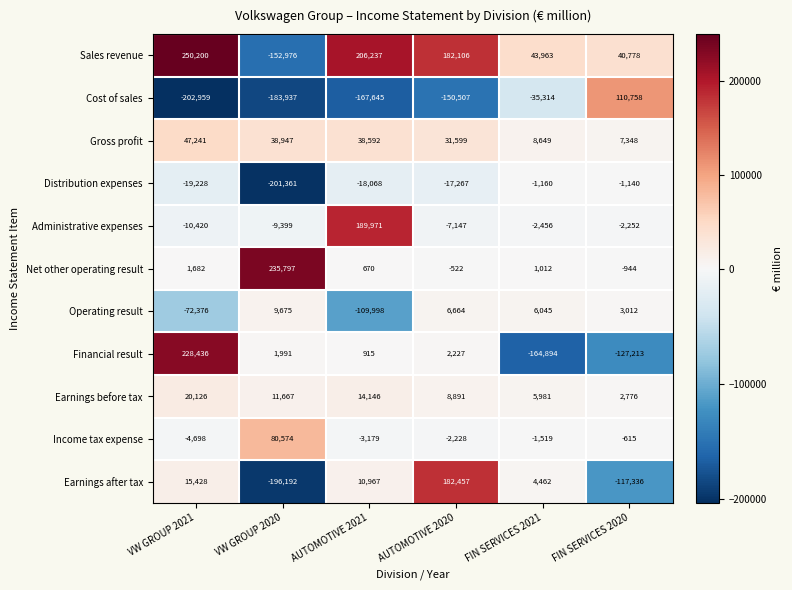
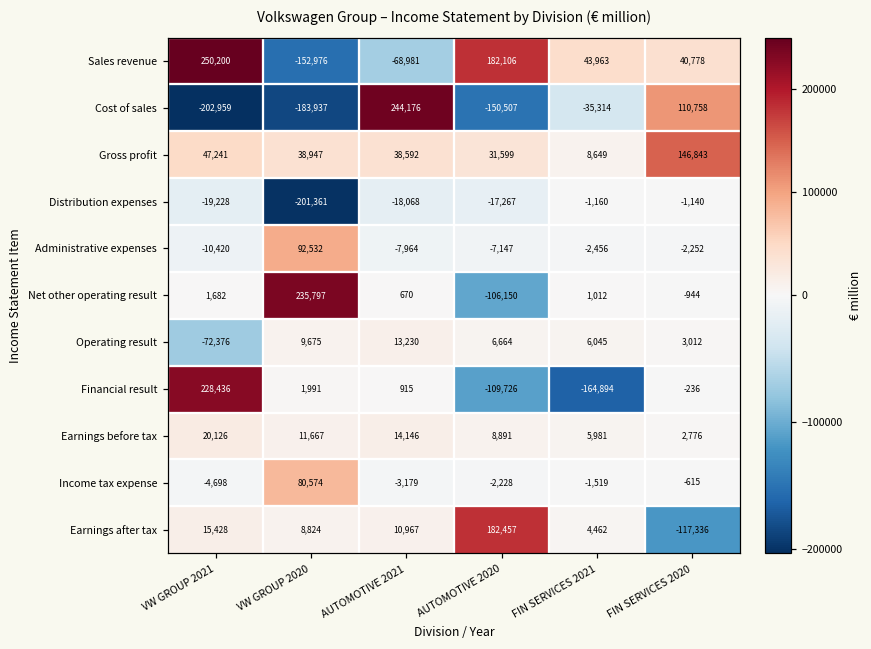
Sales revenue, AUTOMOTIVE 2021: 206,237 -> -68,981
Cost of sales, AUTOMOTIVE 2021: -167,645 -> 244,176
Gross profit, FIN SERVICES 2020: 7,348 -> 146,843
Administrative expenses, VW GROUP 2020: -9,399 -> 92,532
Administrative expenses, AUTOMOTIVE 2021: 189,971 -> -7,964
Net other operating result, AUTOMOTIVE 2020: -522 -> -106,150
Operating result, AUTOMOTIVE 2021: -109,998 -> 13,230
Financial result, AUTOMOTIVE 2020: 2,227 -> -109,726
Financial result, FIN SERVICES 2020: -127,213 -> -236
Earnings after tax, VW GROUP 2020: -196,192 -> 8,824
